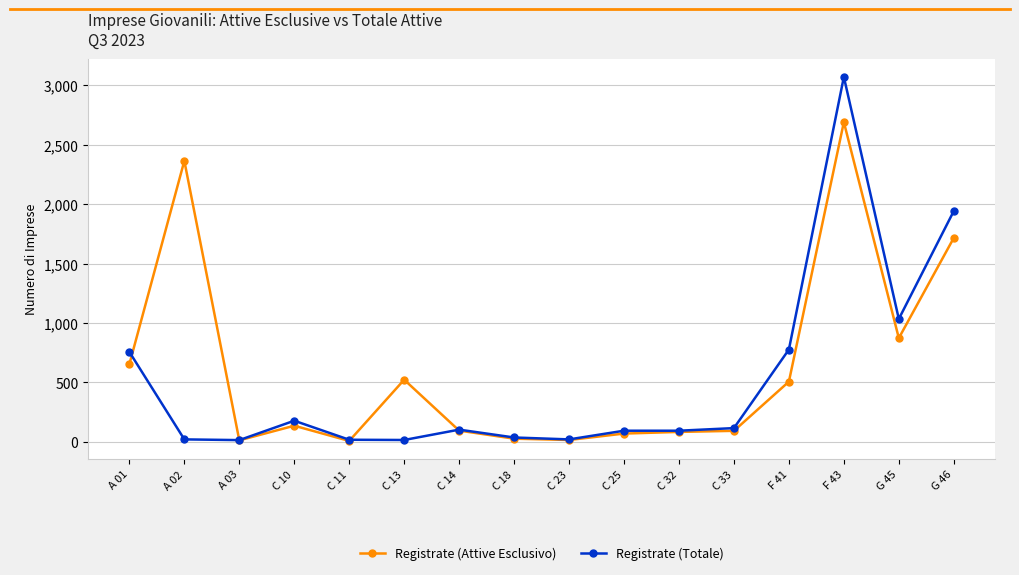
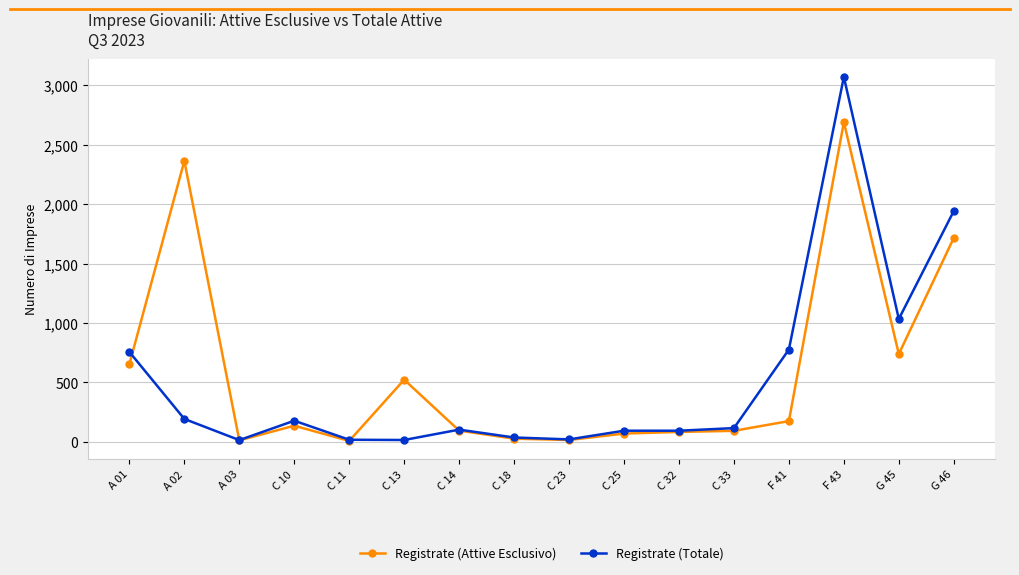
Registrate (Totale), A 02: 20 -> 190
Registrate (Attive Esclusivo), F 41: 510 -> 180
Registrate (Attive Esclusivo), G 45: 870 -> 740
